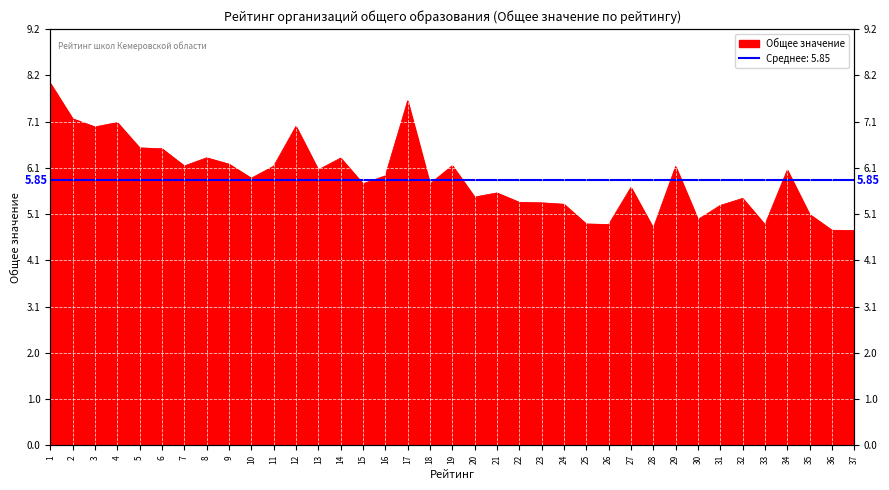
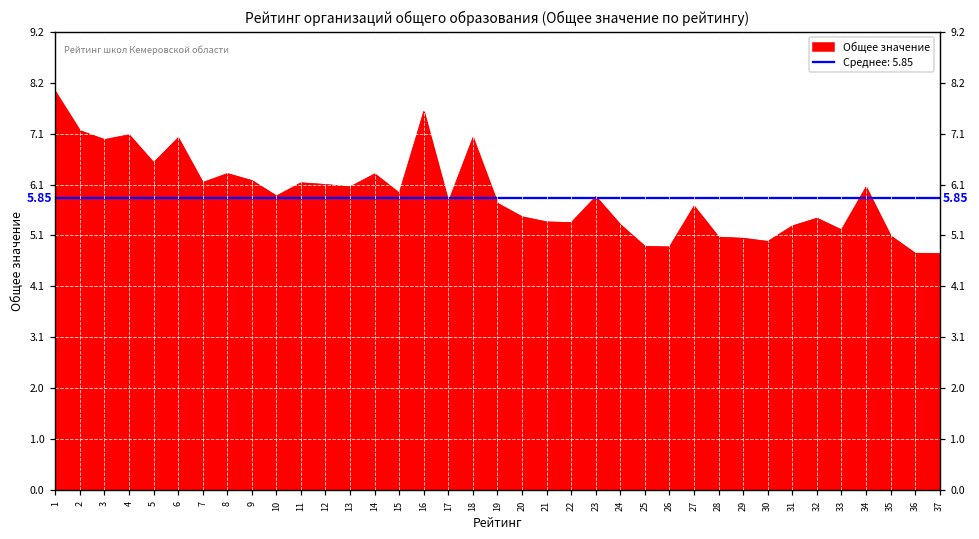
6: 6.5 -> 7.1
12: 7.0 -> 6.1
15: 5.8 -> 6.0
16: 5.9 -> 7.6
17: 7.6 -> 5.8
18: 5.8 -> 7.1
19: 6.2 -> 5.7
21: 5.6 -> 5.4
23: 5.3 -> 5.9
28: 4.8 -> 5.1
29: 6.2 -> 5.0
33: 4.9 -> 5.2
